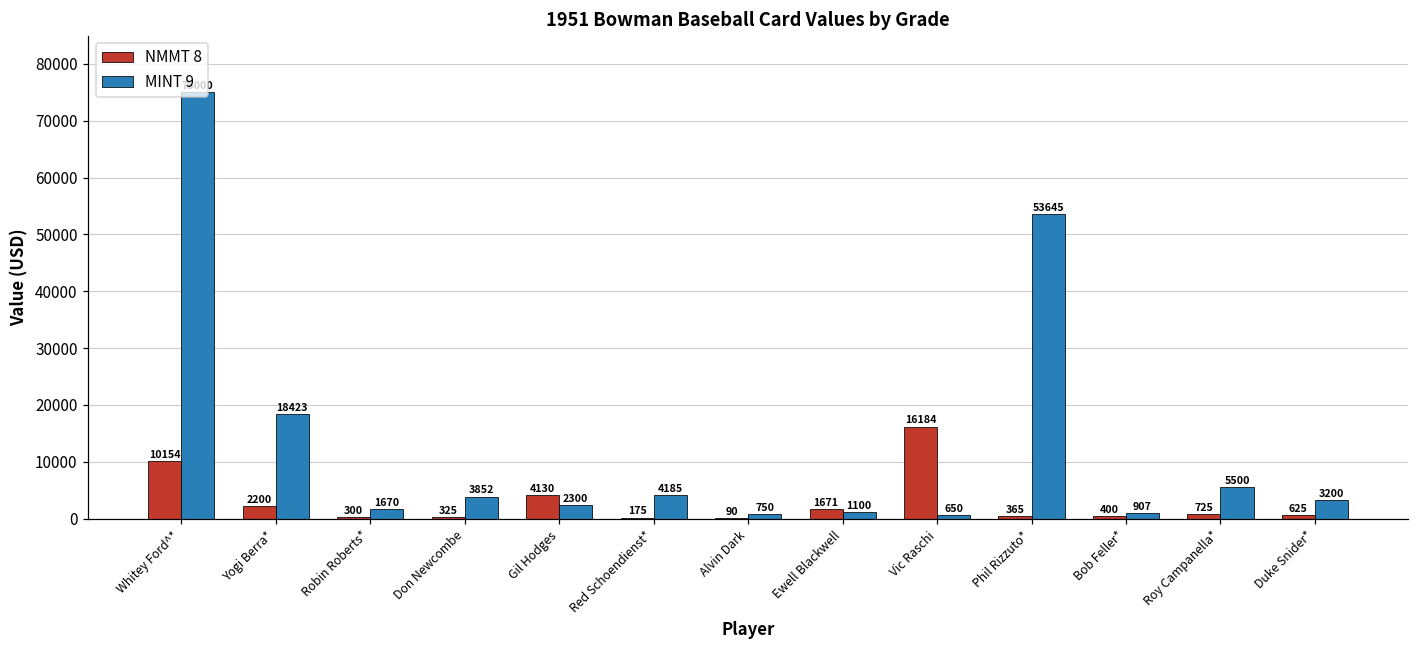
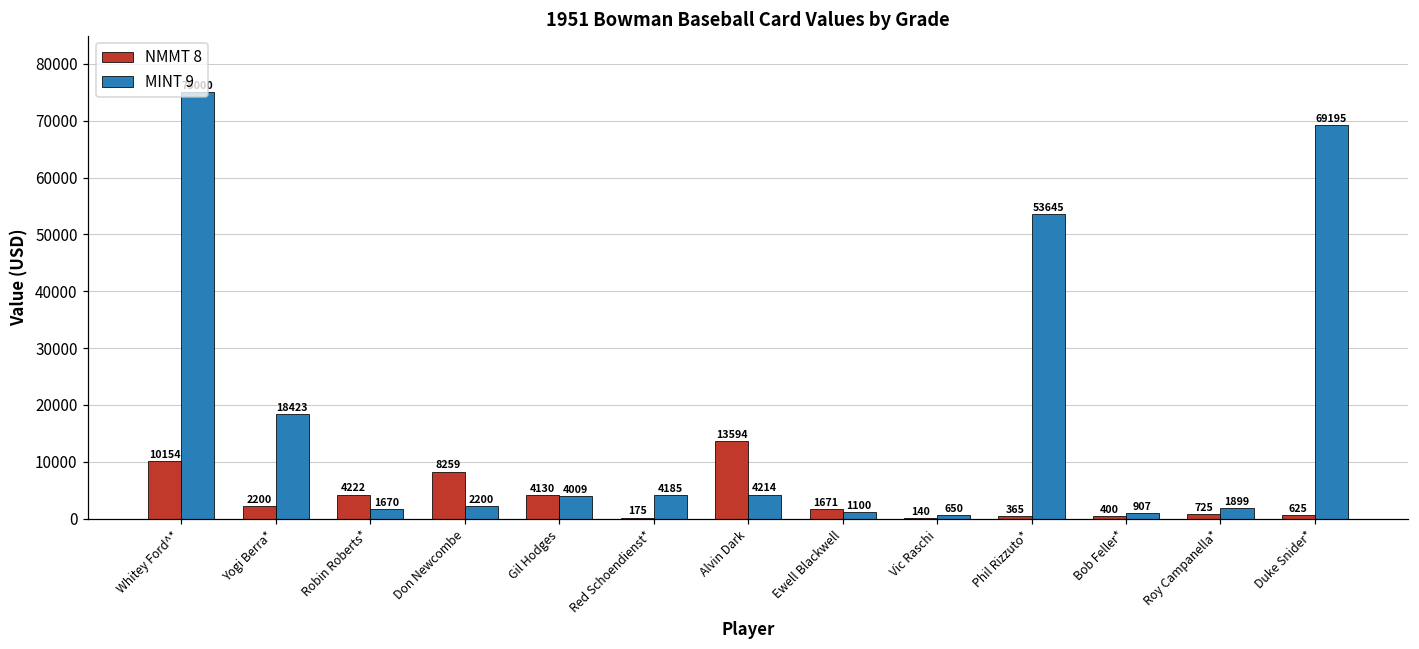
NMMT 8, Robin Roberts*: 300 -> 4222
NMMT 8, Don Newcombe: 325 -> 8259
MINT 9, Don Newcombe: 3852 -> 2200
MINT 9, Gil Hodges: 2300 -> 4009
NMMT 8, Alvin Dark: 90 -> 13594
MINT 9, Alvin Dark: 750 -> 4214
NMMT 8, Vic Raschi: 16184 -> 140
MINT 9, Roy Campanella*: 5500 -> 1899
MINT 9, Duke Snider*: 3200 -> 69195
